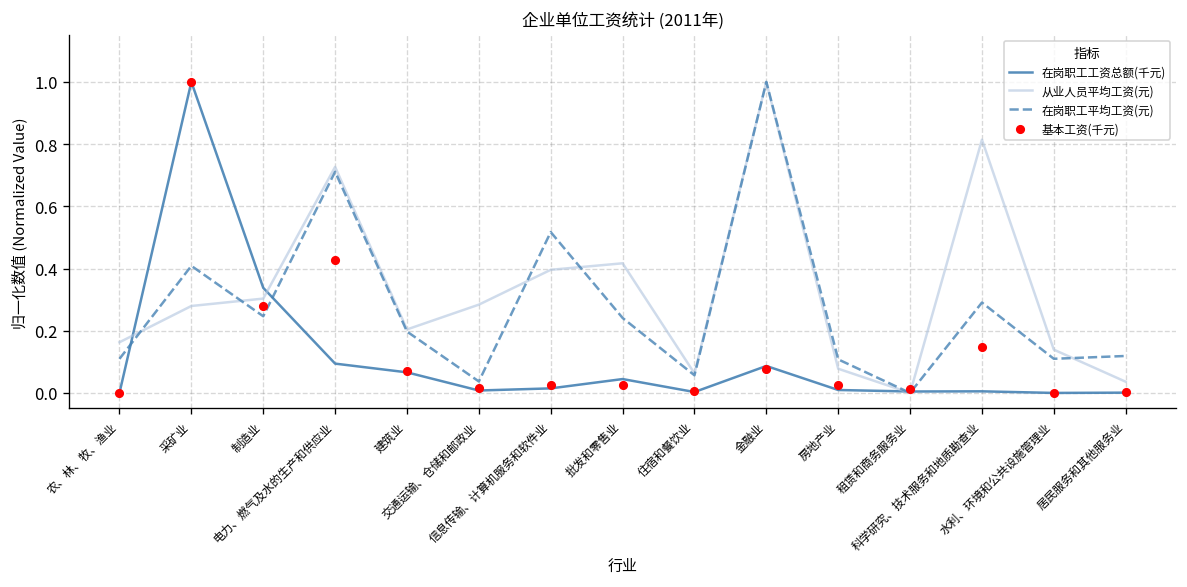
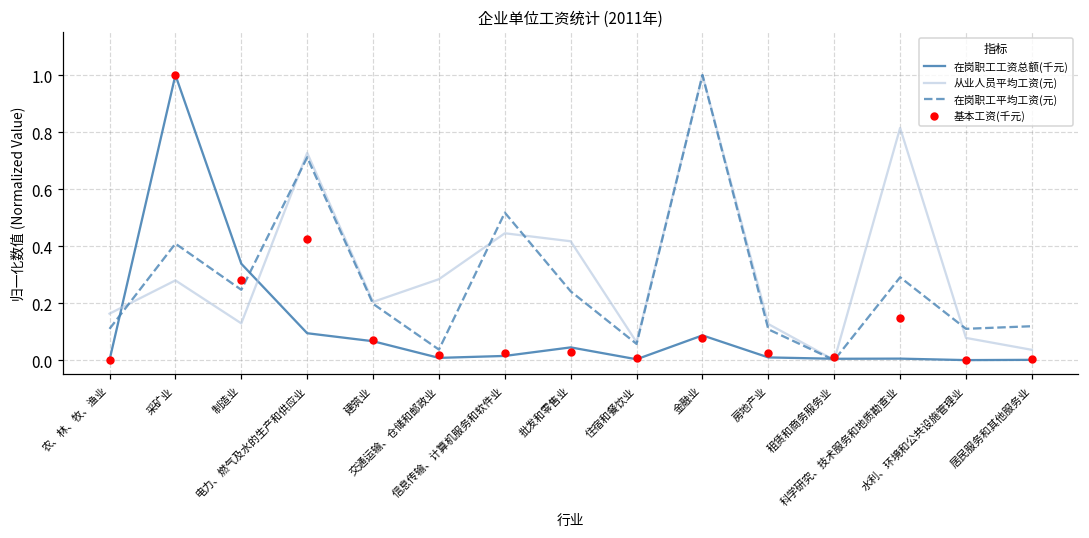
从业人员平均工资(元), 制造业: 0.30 -> 0.13
从业人员平均工资(元), 信息传输、计算机服务和软件业: 0.40 -> 0.44
从业人员平均工资(元), 房地产业: 0.08 -> 0.13
从业人员平均工资(元), 水利、环境和公共设施管理业: 0.14 -> 0.08
